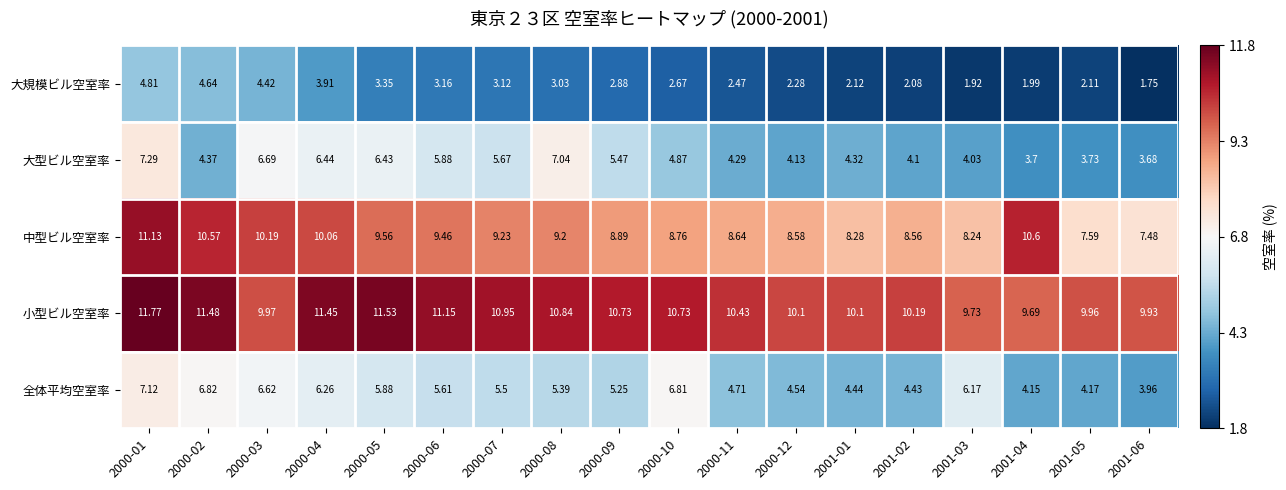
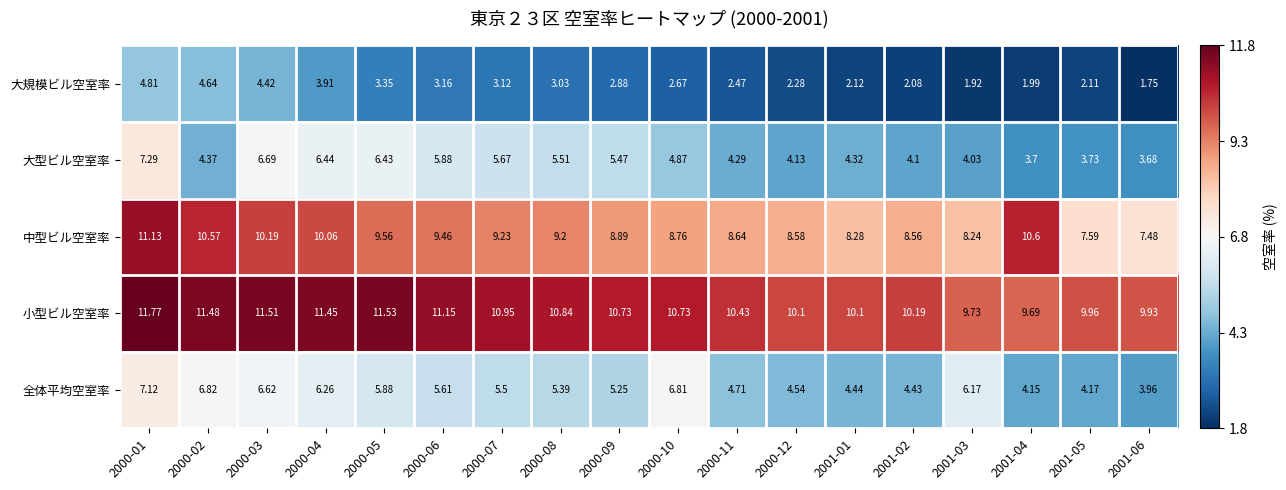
大型ビル空室率, 2000-08: 7.04 -> 5.51
小型ビル空室率, 2000-03: 9.97 -> 11.51
